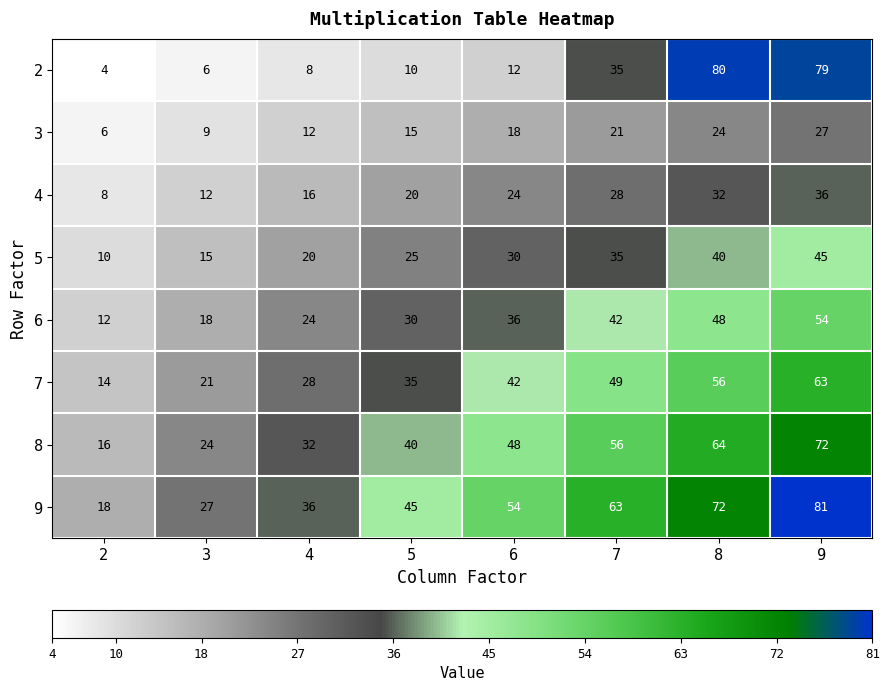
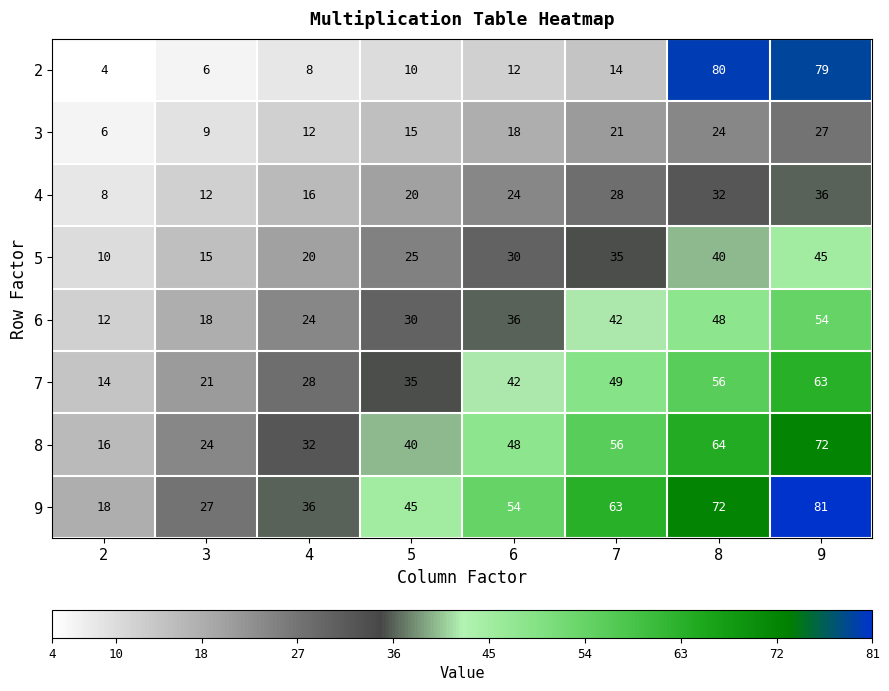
2, 7: 35 -> 14
